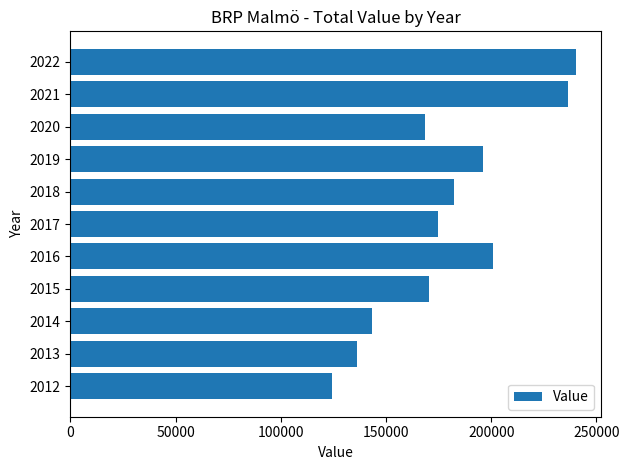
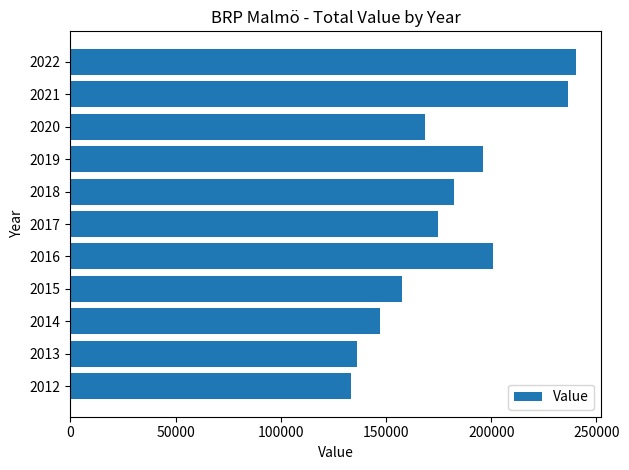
2015: 170000 -> 158000
2014: 143000 -> 147000
2012: 124000 -> 134000
